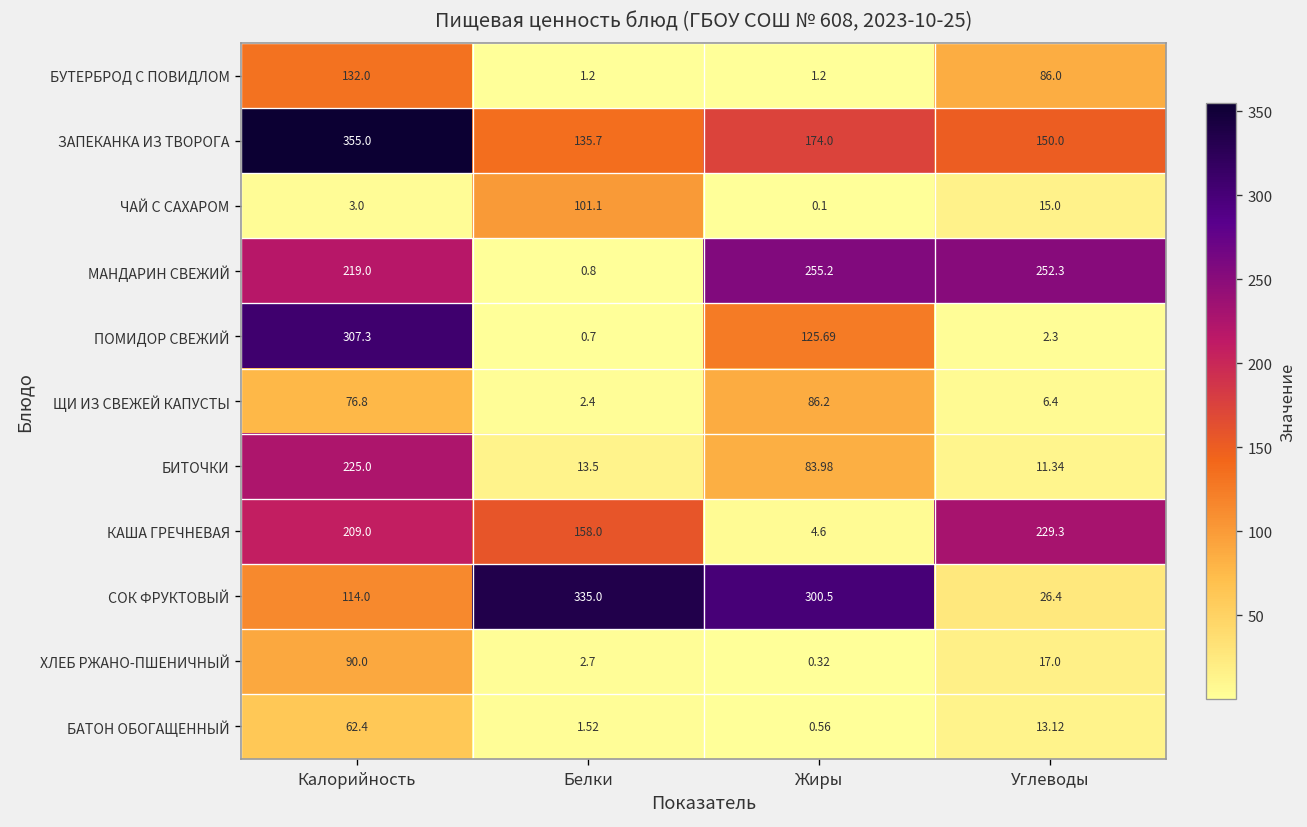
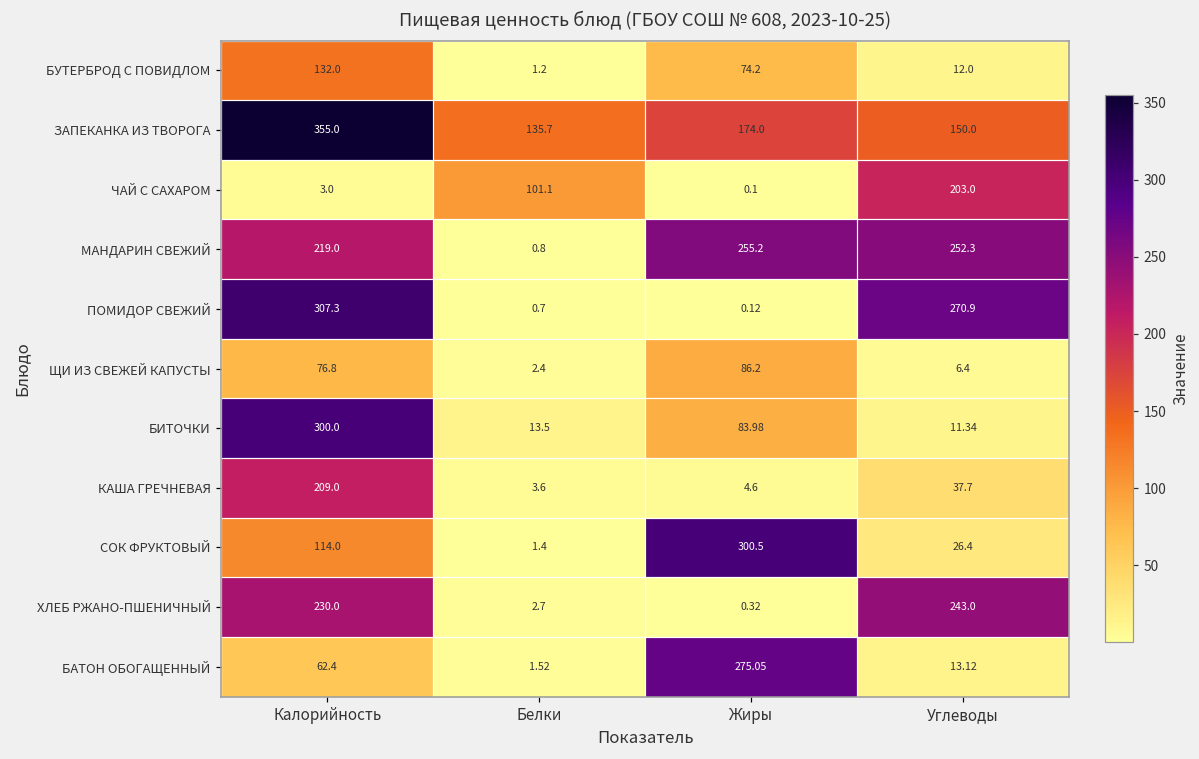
БУТЕРБРОД С ПОВИДЛОМ, Жиры: 1.2 -> 74.2
БУТЕРБРОД С ПОВИДЛОМ, Углеводы: 86.0 -> 12.0
ЧАЙ С САХАРОМ, Углеводы: 15.0 -> 203.0
ПОМИДОР СВЕЖИЙ, Жиры: 125.69 -> 0.12
ПОМИДОР СВЕЖИЙ, Углеводы: 2.3 -> 270.9
БИТОЧКИ, Калорийность: 225.0 -> 300.0
КАША ГРЕЧНЕВАЯ, Белки: 158.0 -> 3.6
КАША ГРЕЧНЕВАЯ, Углеводы: 229.3 -> 37.7
СОК ФРУКТОВЫЙ, Белки: 335.0 -> 1.4
ХЛЕБ РЖАНО-ПШЕНИЧНЫЙ, Калорийность: 90.0 -> 230.0
ХЛЕБ РЖАНО-ПШЕНИЧНЫЙ, Углеводы: 17.0 -> 243.0
БАТОН ОБОГАЩЕННЫЙ, Жиры: 0.56 -> 275.05
